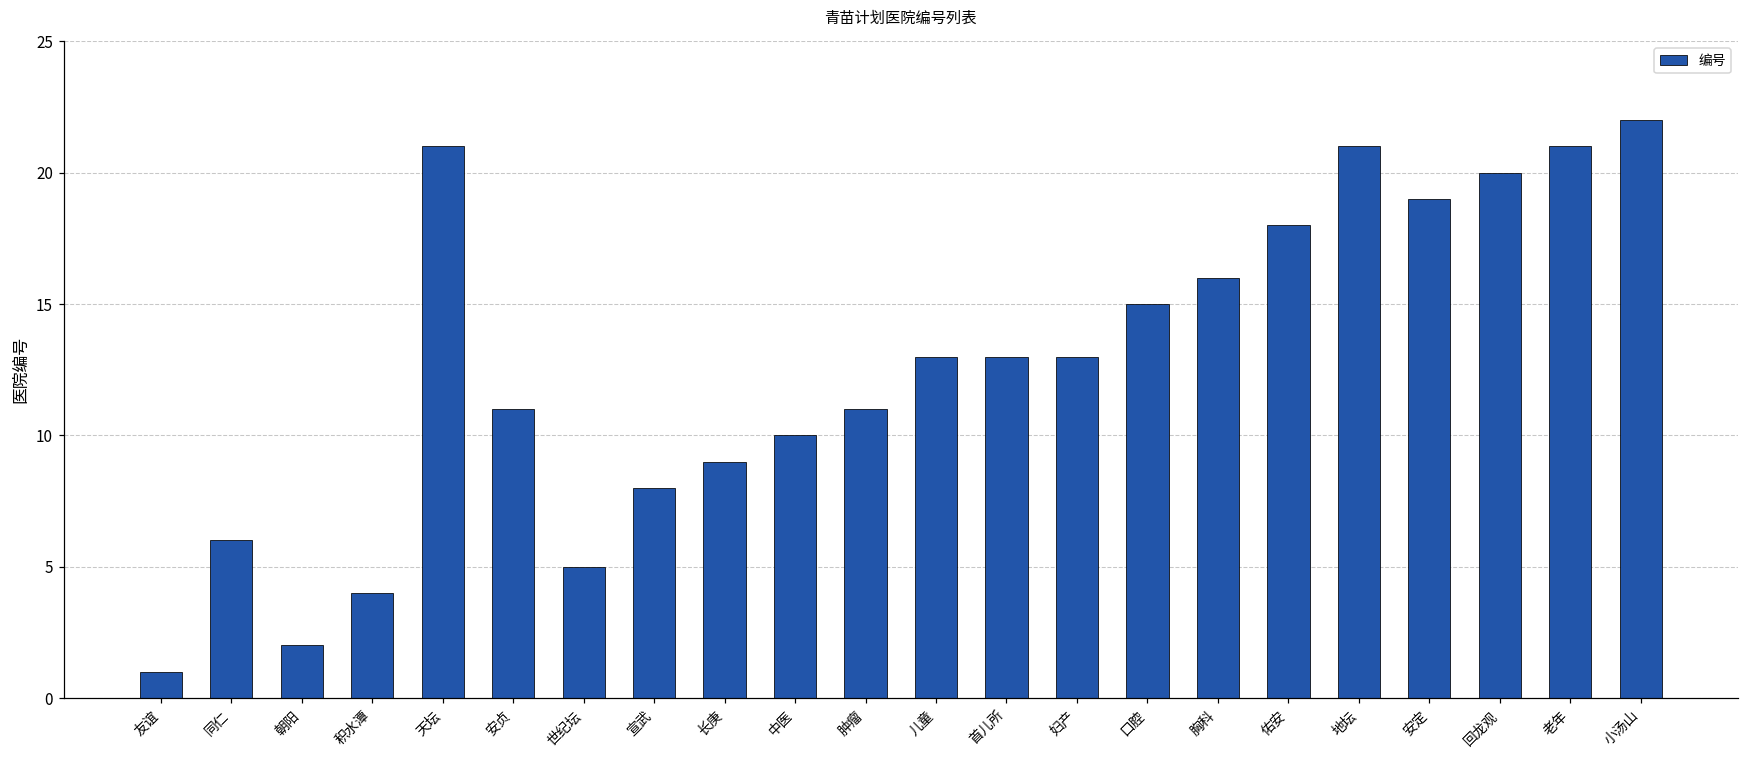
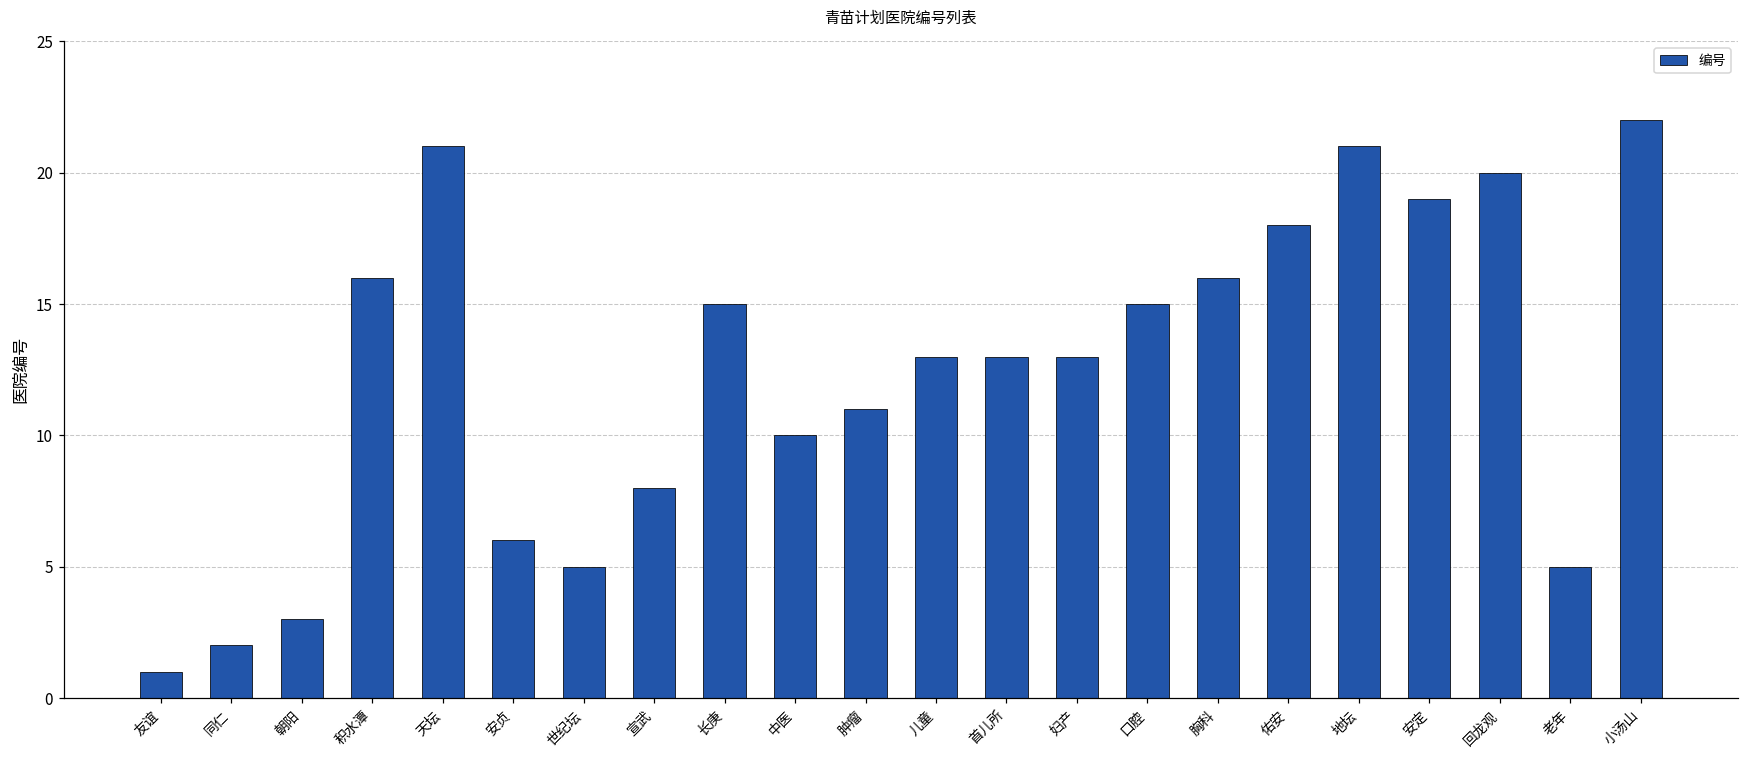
同仁: 6 -> 2
朝阳: 2 -> 3
积水潭: 4 -> 16
安贞: 11 -> 6
长庚: 9 -> 15
老年: 21 -> 5
